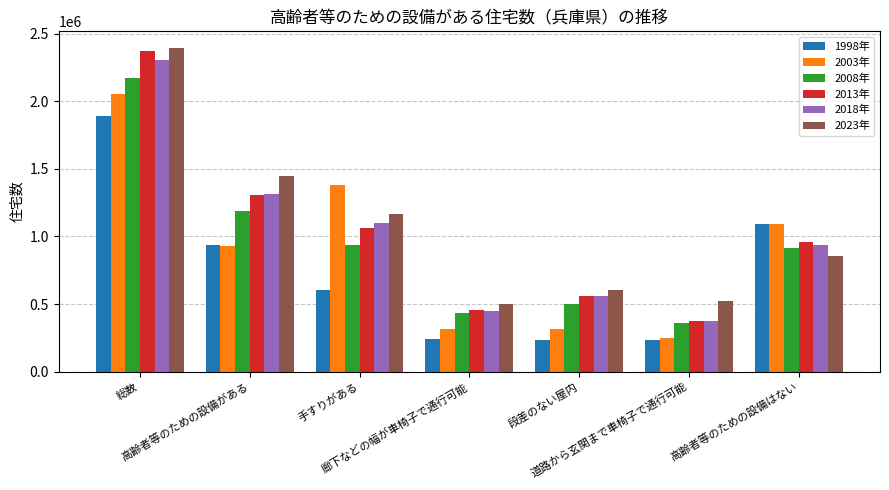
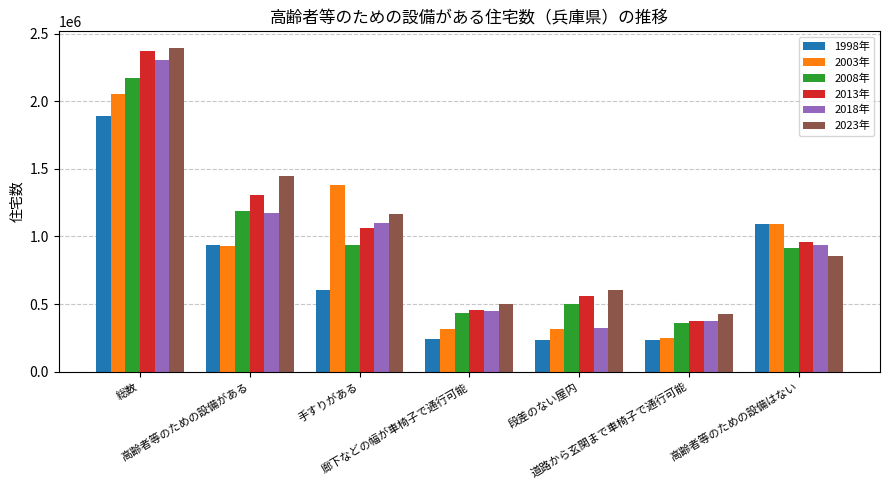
2018年, 高齢者等のための設備がある: 1310000 -> 1170000
2018年, 段差のない屋内: 560000 -> 330000
2023年, 道路から玄関まで車椅子で通行可能: 520000 -> 420000
